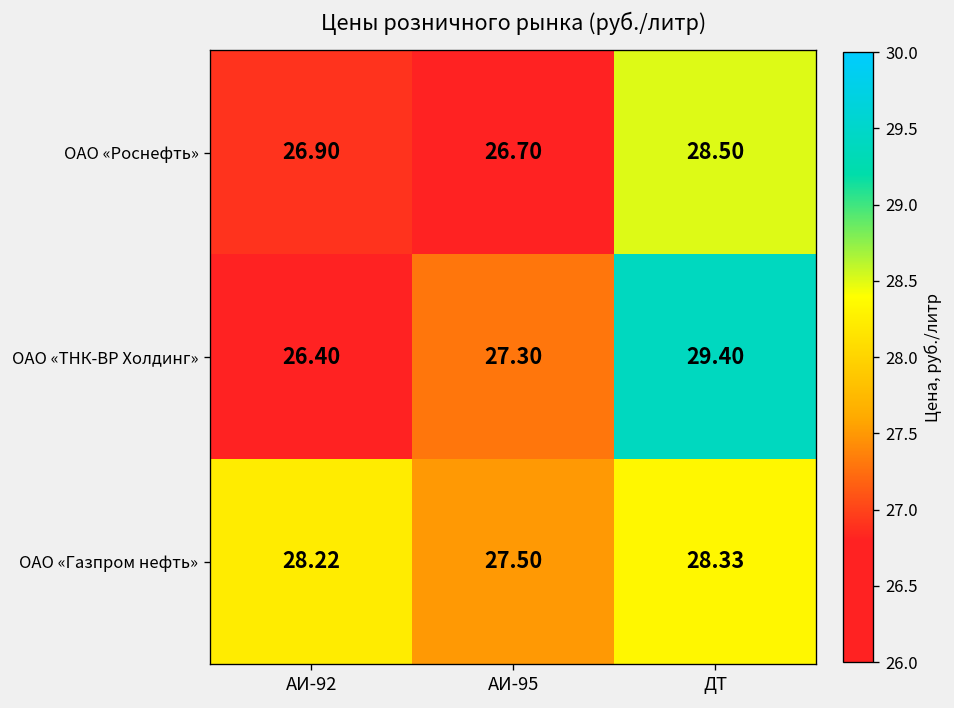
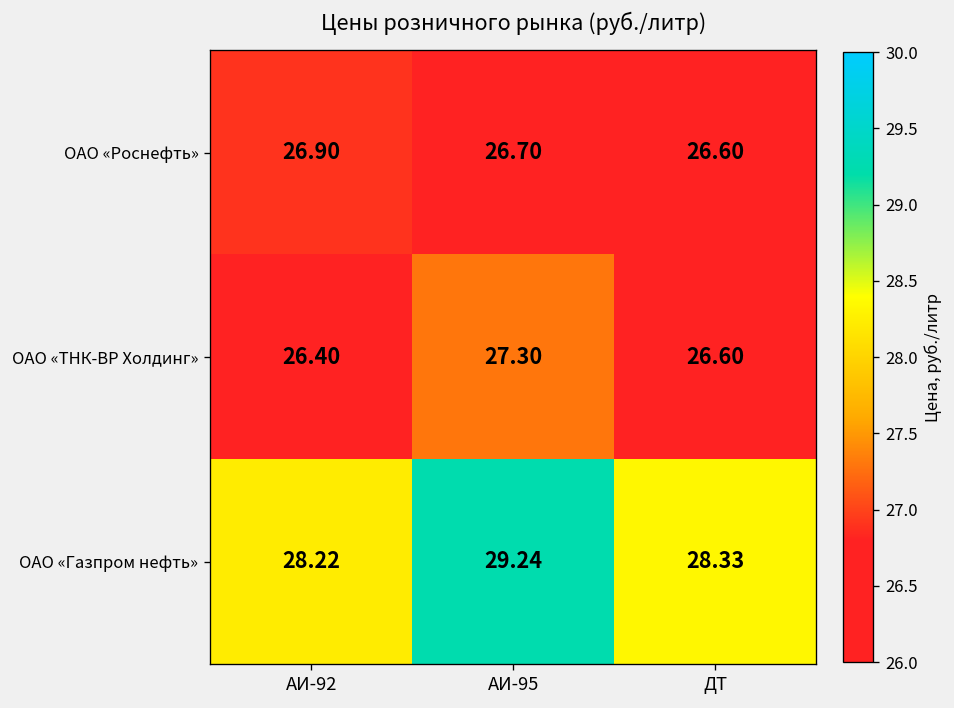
ОАО «Роснефть», ДТ: 28.50 -> 26.60
ОАО «ТНК-ВР Холдинг», ДТ: 29.40 -> 26.60
ОАО «Газпром нефть», АИ-95: 27.50 -> 29.24
